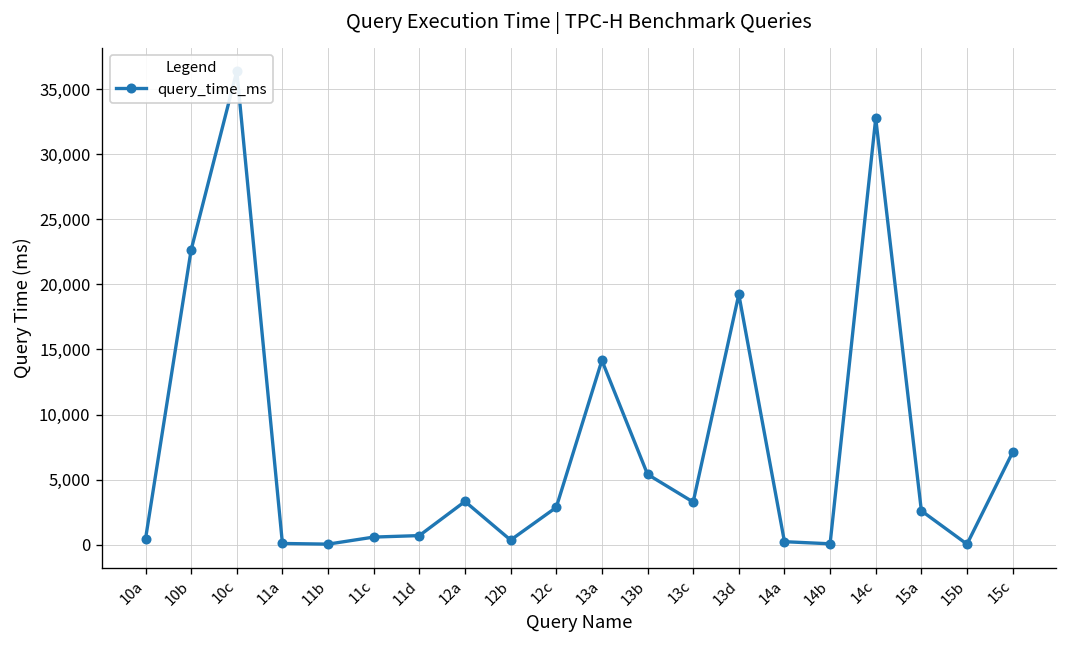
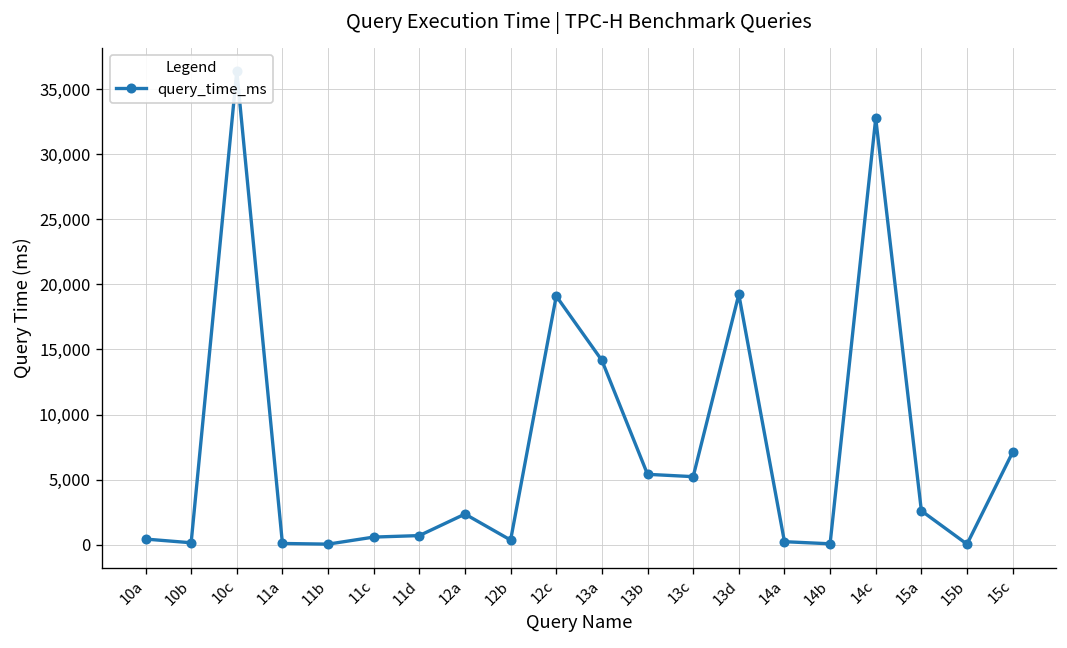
10b: 22,600 -> 100
12a: 3,300 -> 2,400
12c: 2,900 -> 19,100
13c: 3,300 -> 5,200
